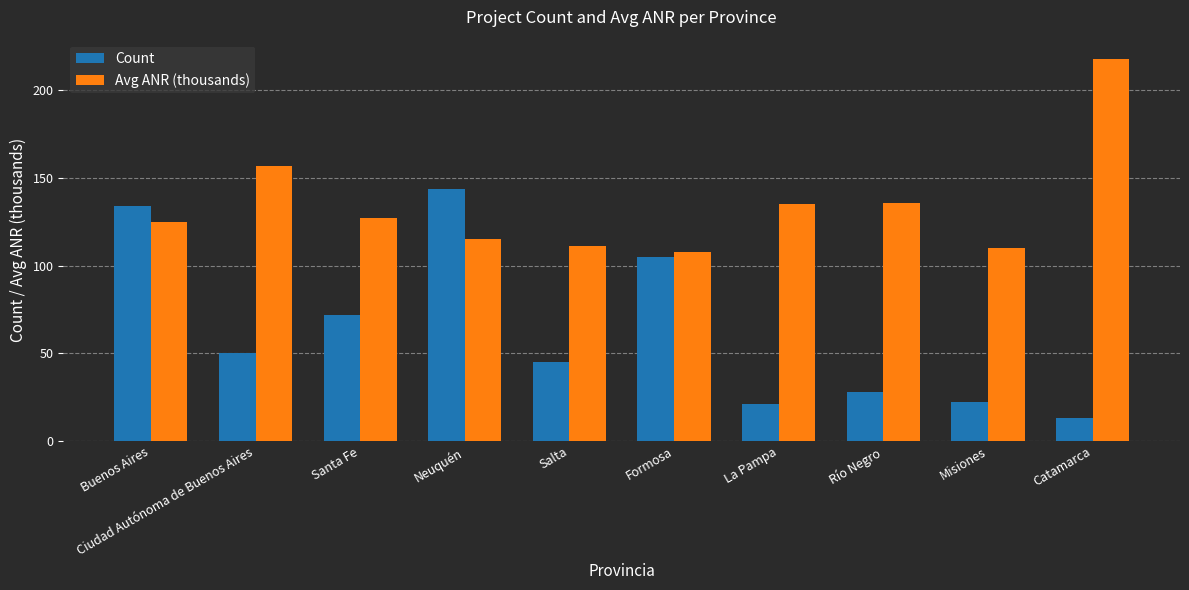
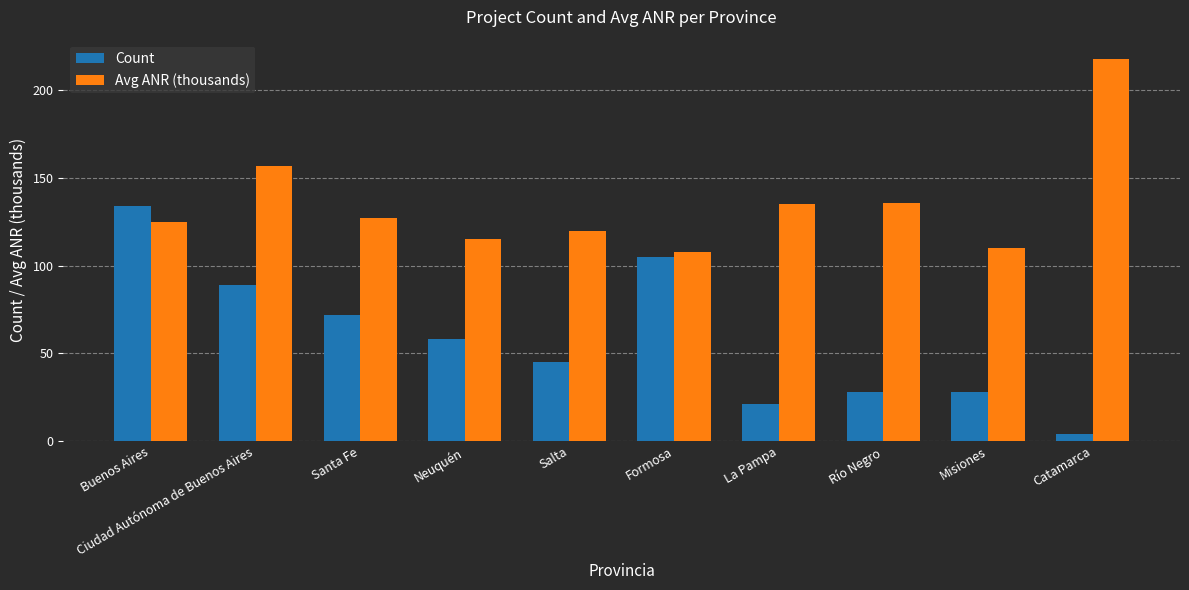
Count, Ciudad Autónoma de Buenos Aires: 50 -> 89
Count, Neuquén: 144 -> 58
Avg ANR (thousands), Salta: 111 -> 120
Count, Misiones: 22 -> 28
Count, Catamarca: 13 -> 4
